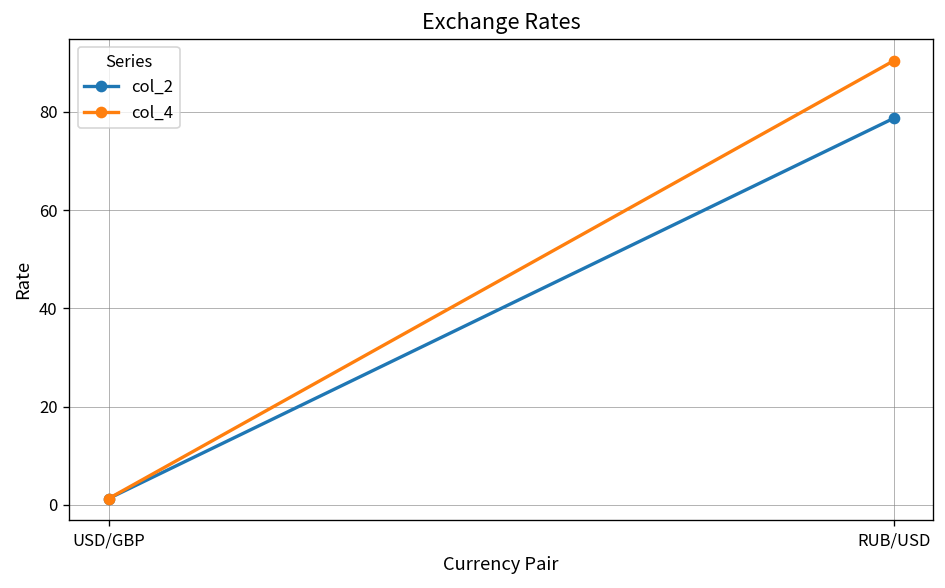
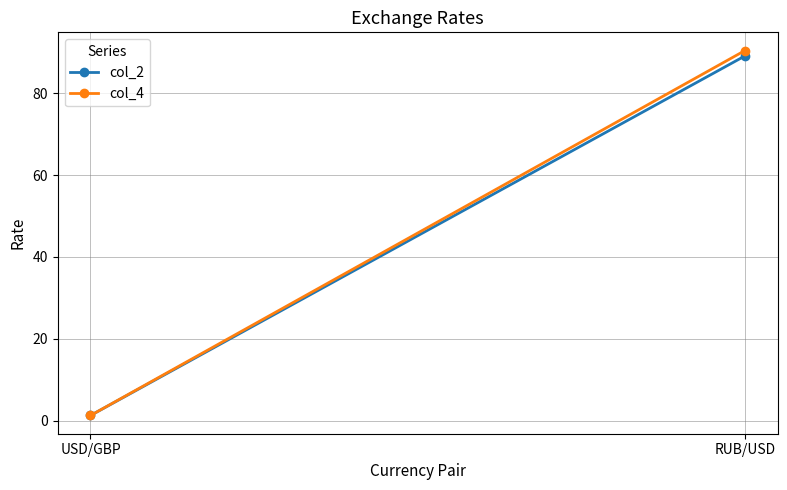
col_2, RUB/USD: 79 -> 89
